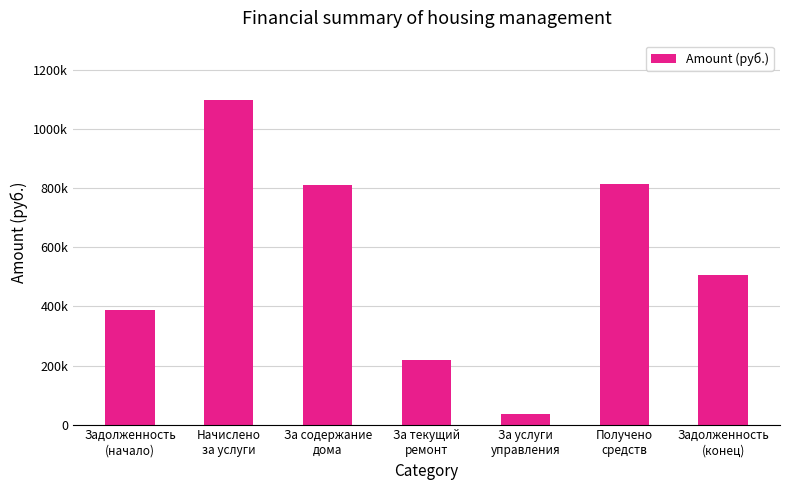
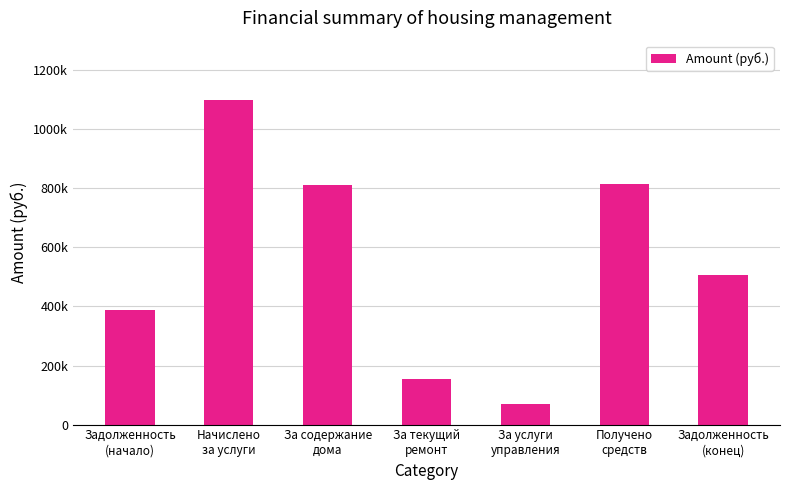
За текущий ремонт: 220000 -> 150000
За услуги управления: 40000 -> 70000
